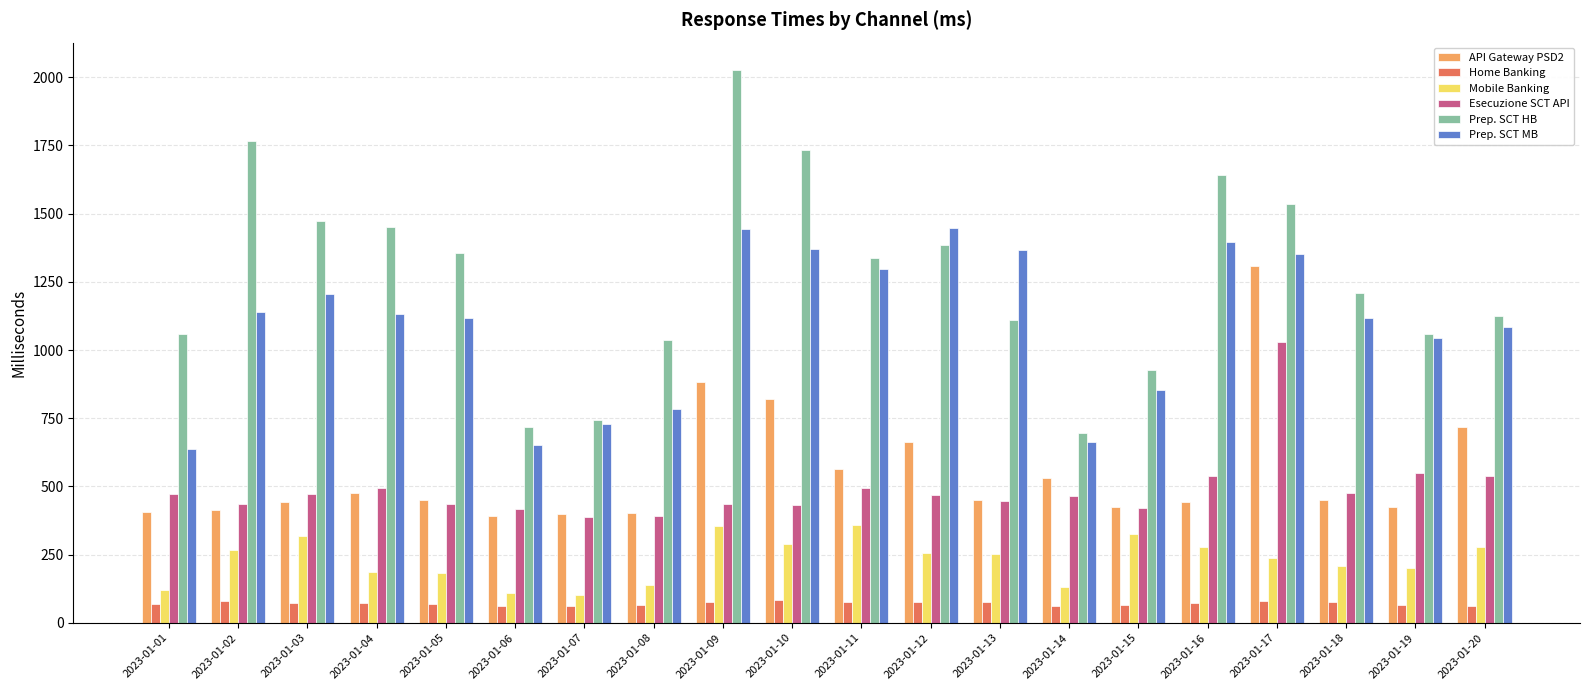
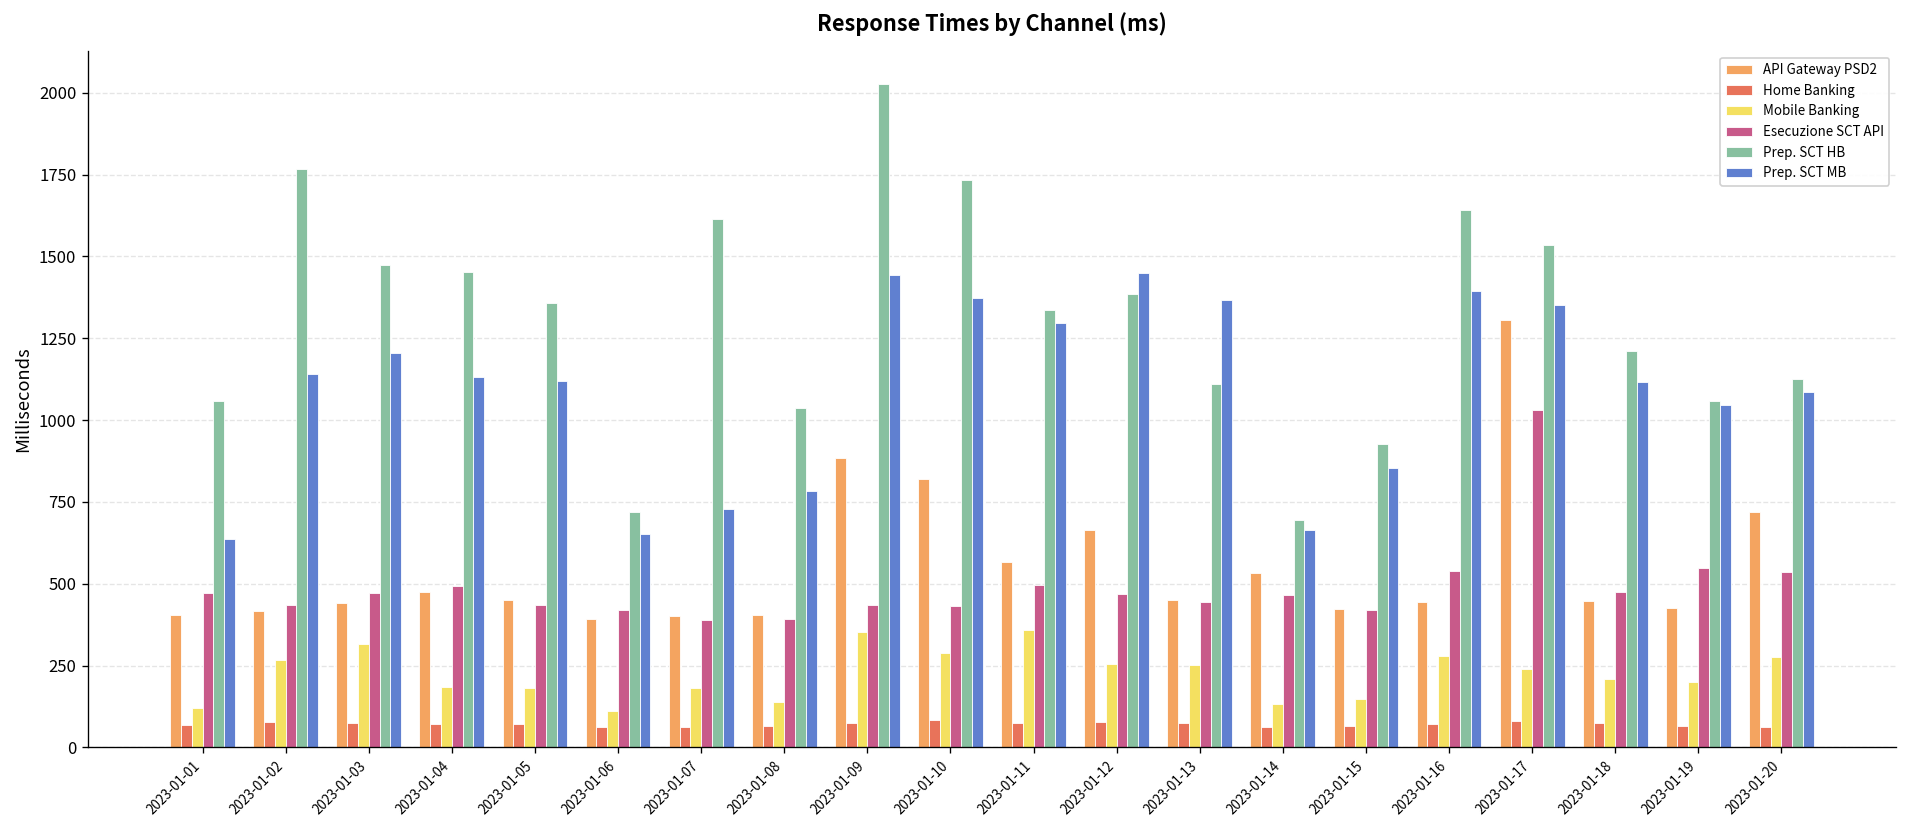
Mobile Banking, 2023-01-07: 100 -> 180
Prep. SCT HB, 2023-01-07: 750 -> 1610
Mobile Banking, 2023-01-15: 330 -> 150
